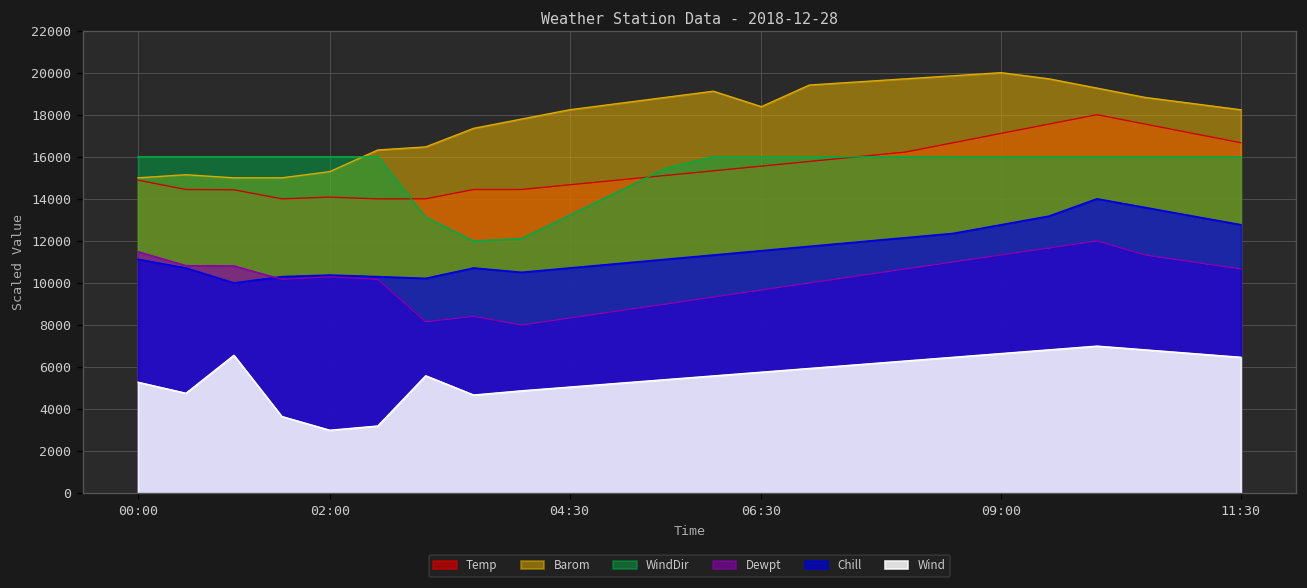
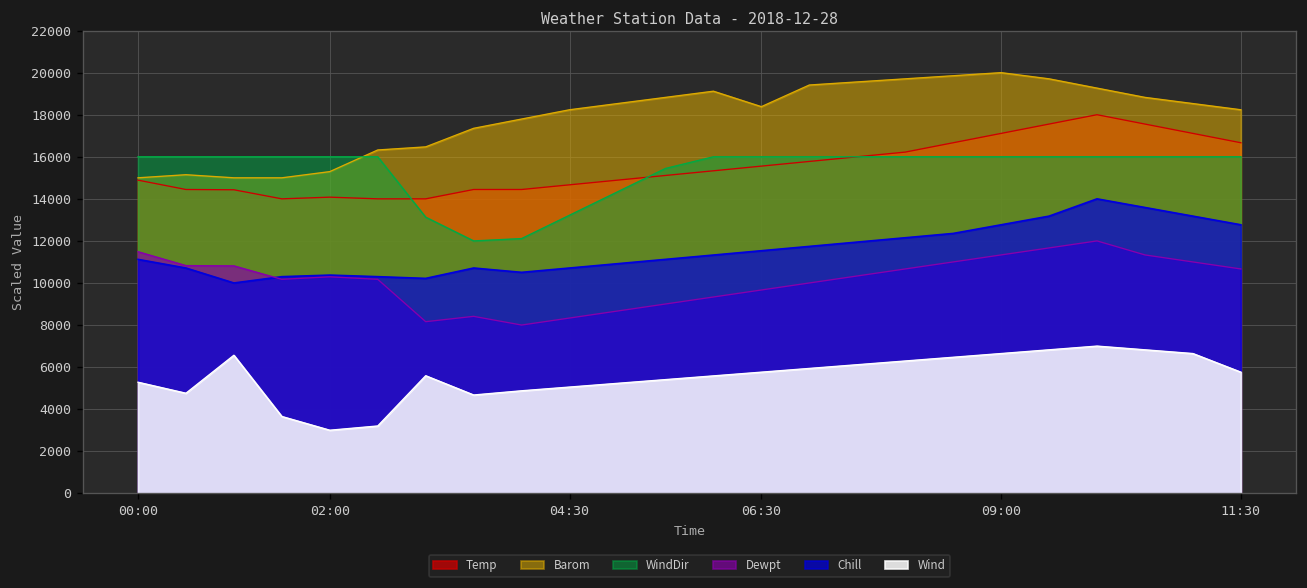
Wind, 11:30: 6500 -> 5800
